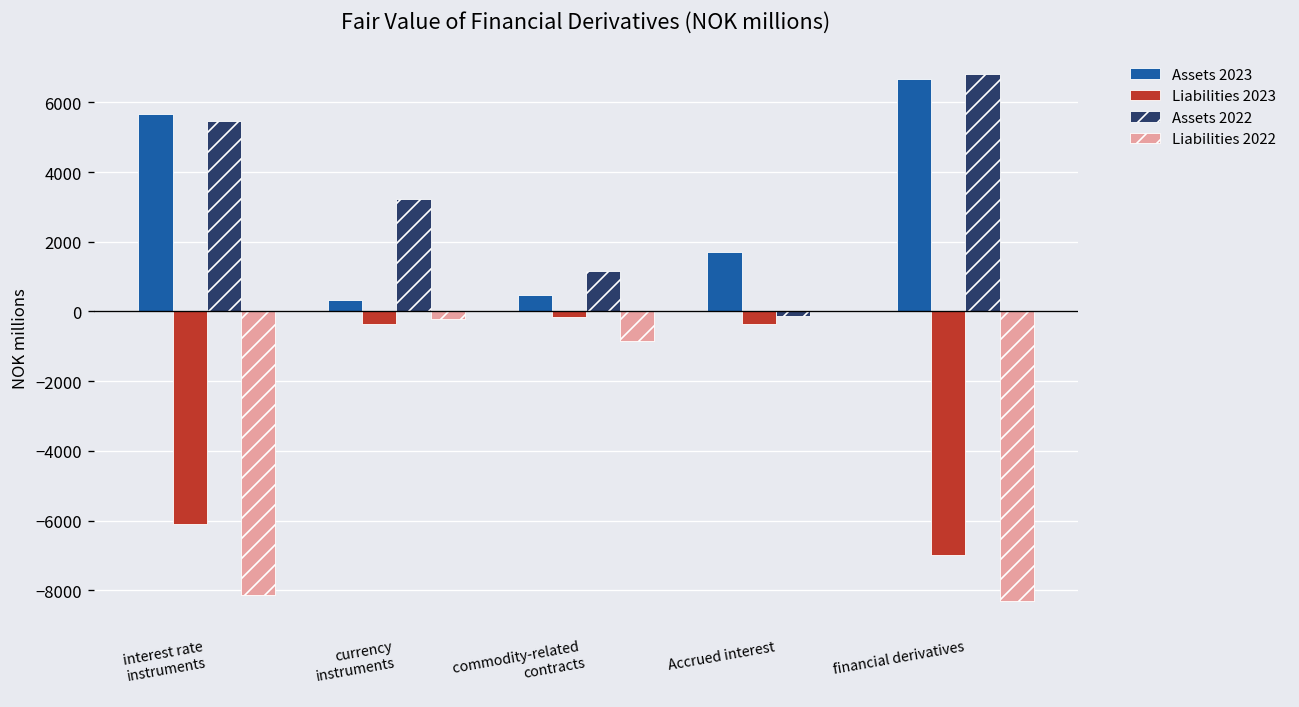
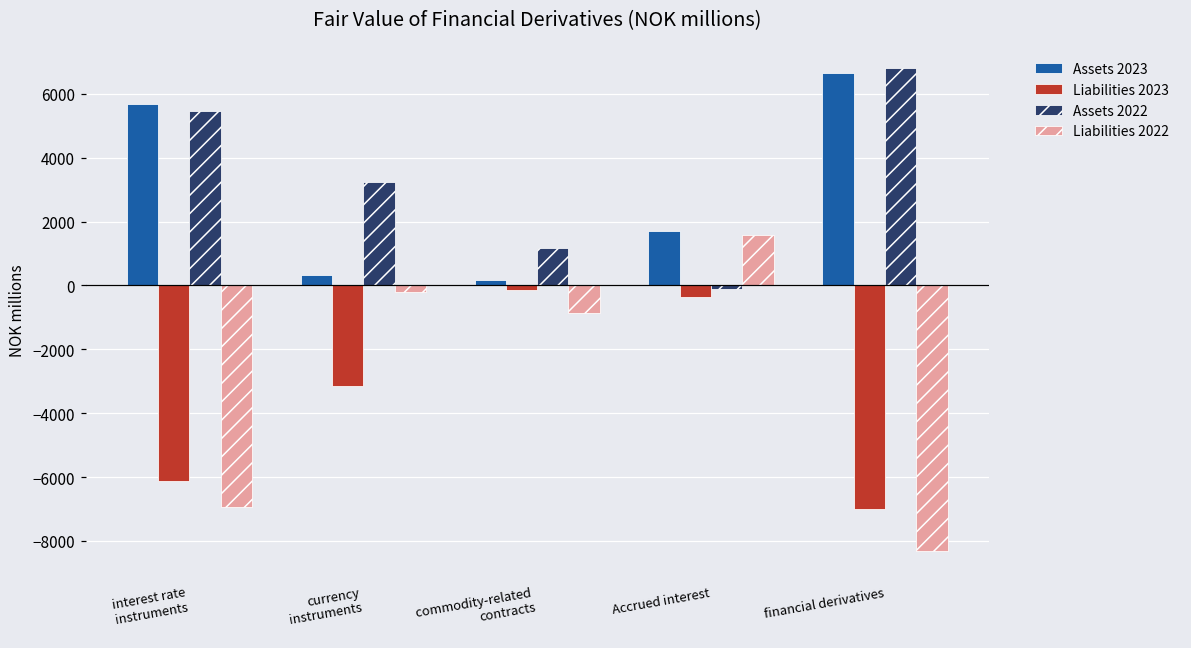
Liabilities 2022, interest rate instruments: -8100 -> -6900
Liabilities 2023, currency instruments: -400 -> -3100
Assets 2023, commodity-related contracts: 500 -> 200
Liabilities 2022, Accrued interest: 0 -> 1600
